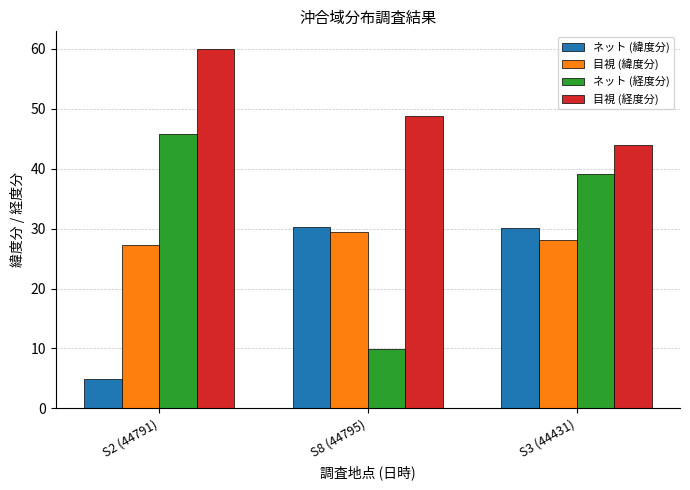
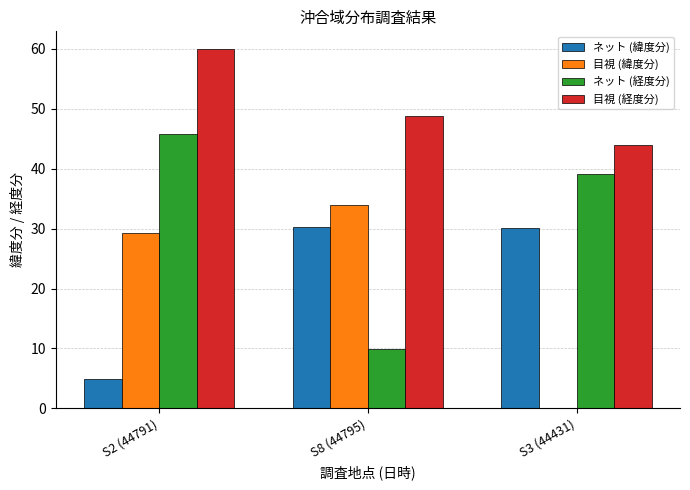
目視 (緯度分), S2 (44791): 27 -> 29
目視 (緯度分), S8 (44795): 29 -> 34
目視 (緯度分), S3 (44431): 28 -> 0
